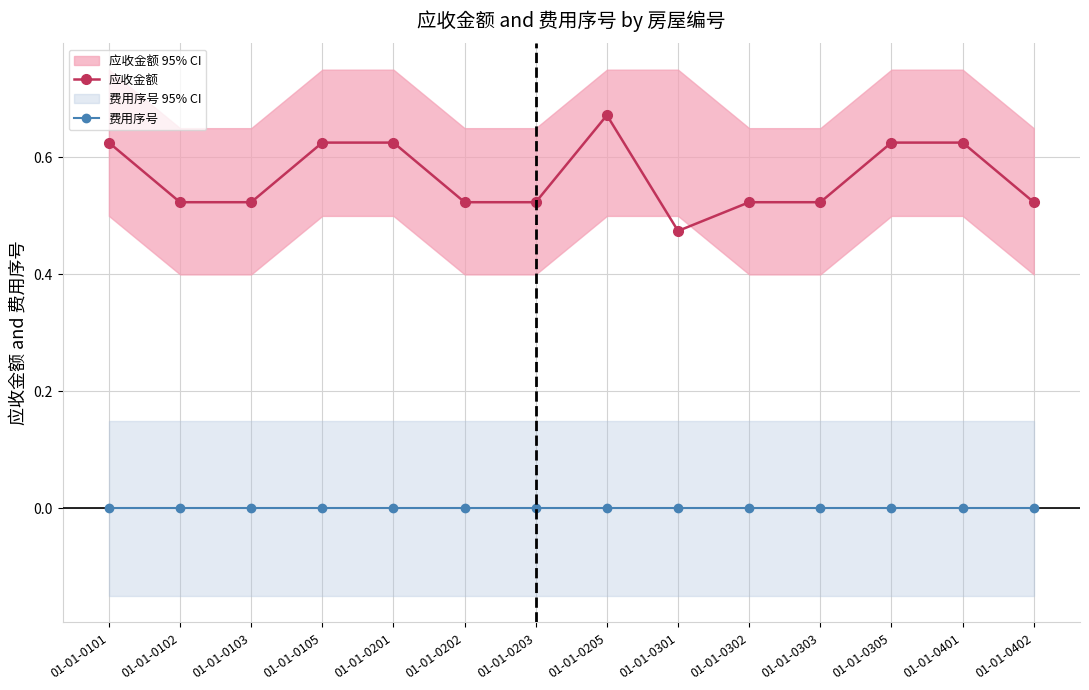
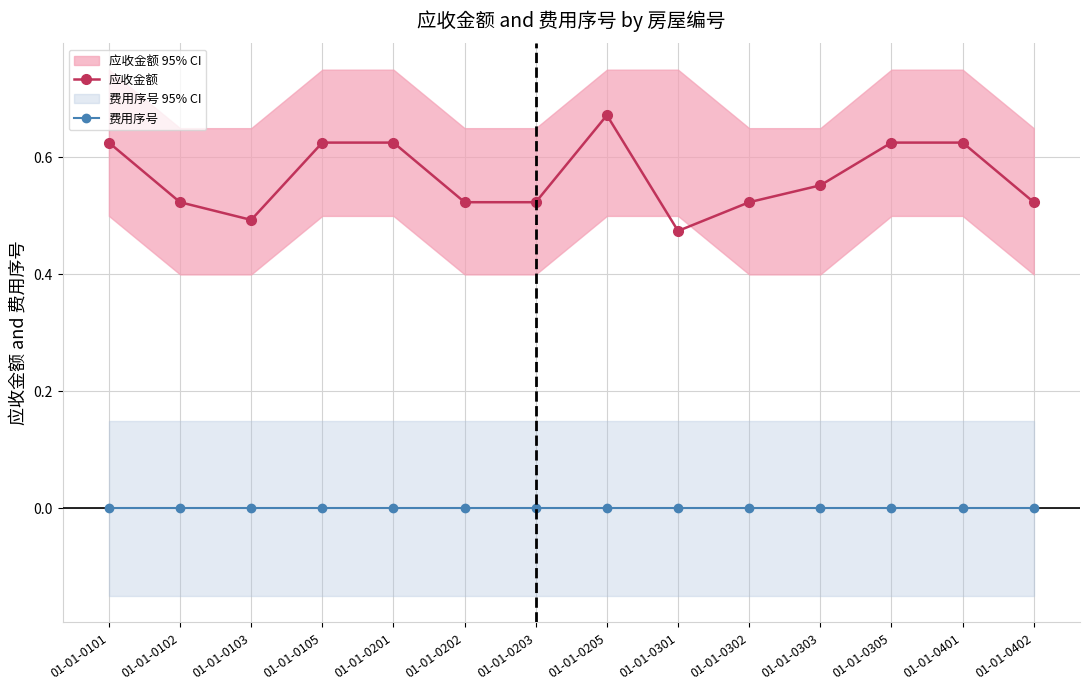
应收金额, 01-01-0103: 0.52 -> 0.49
应收金额, 01-01-0303: 0.52 -> 0.55
